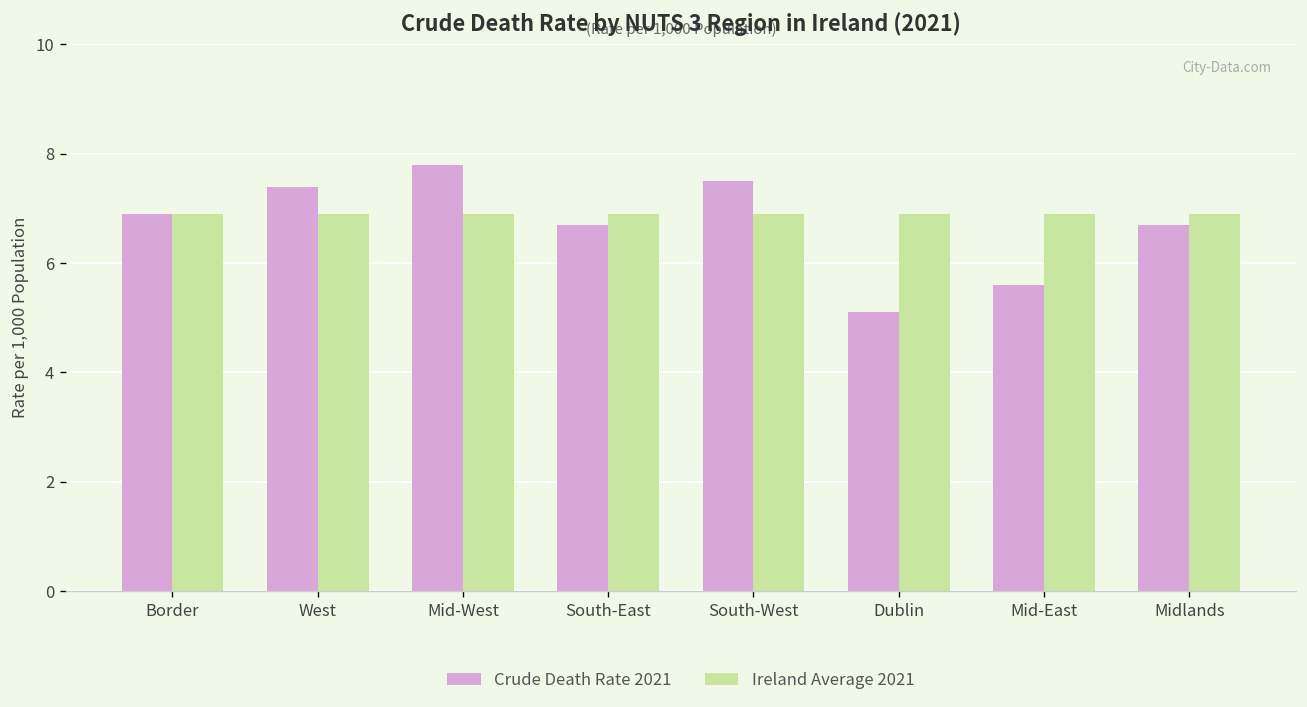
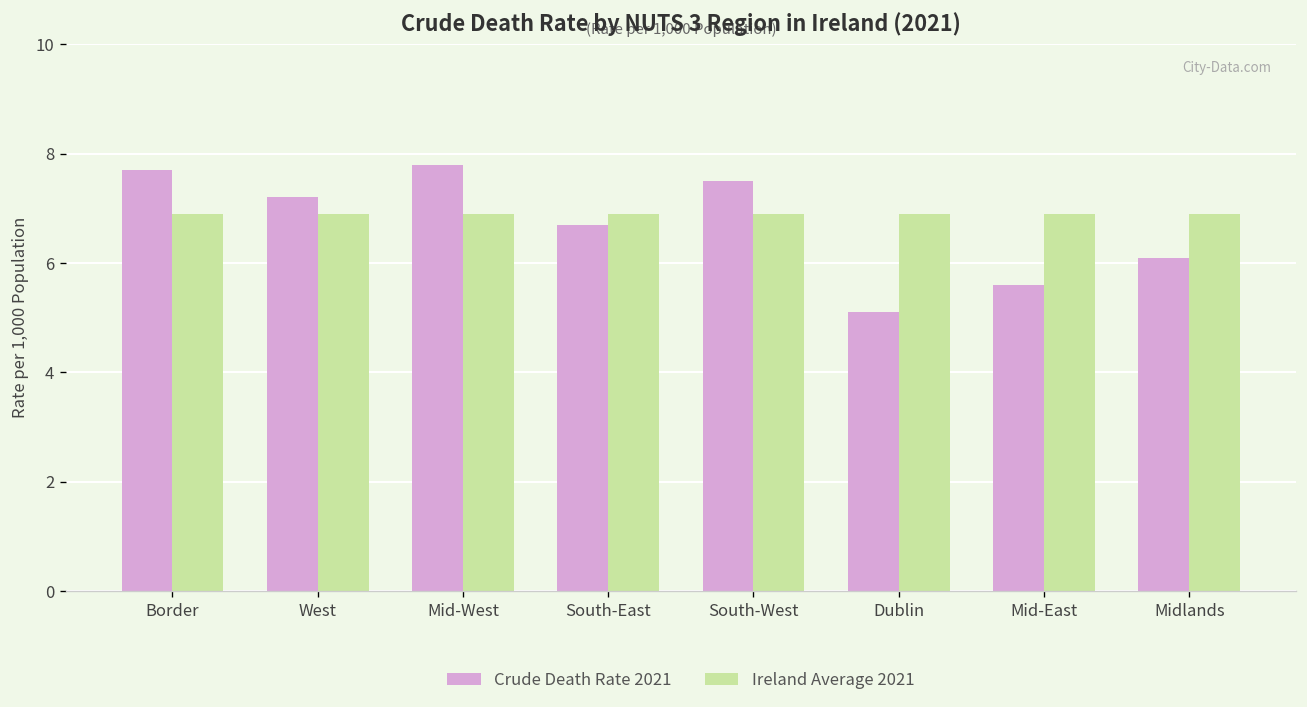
Crude Death Rate 2021, Border: 6.9 -> 7.7
Crude Death Rate 2021, West: 7.4 -> 7.2
Crude Death Rate 2021, Midlands: 6.7 -> 6.1
